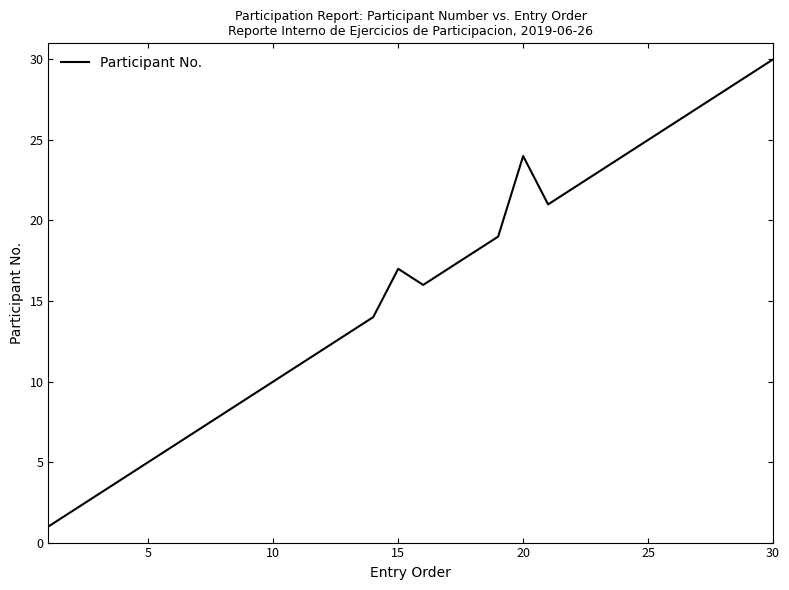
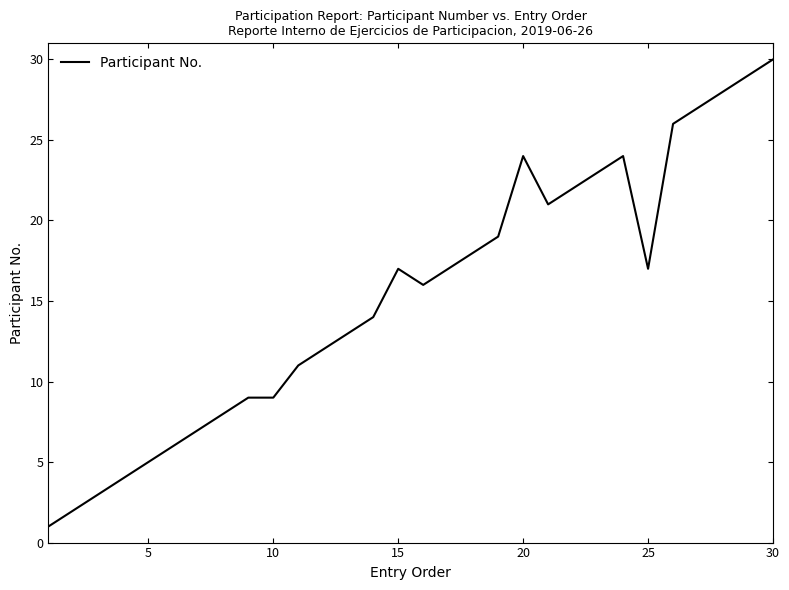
10: 10 -> 9
25: 25 -> 17
